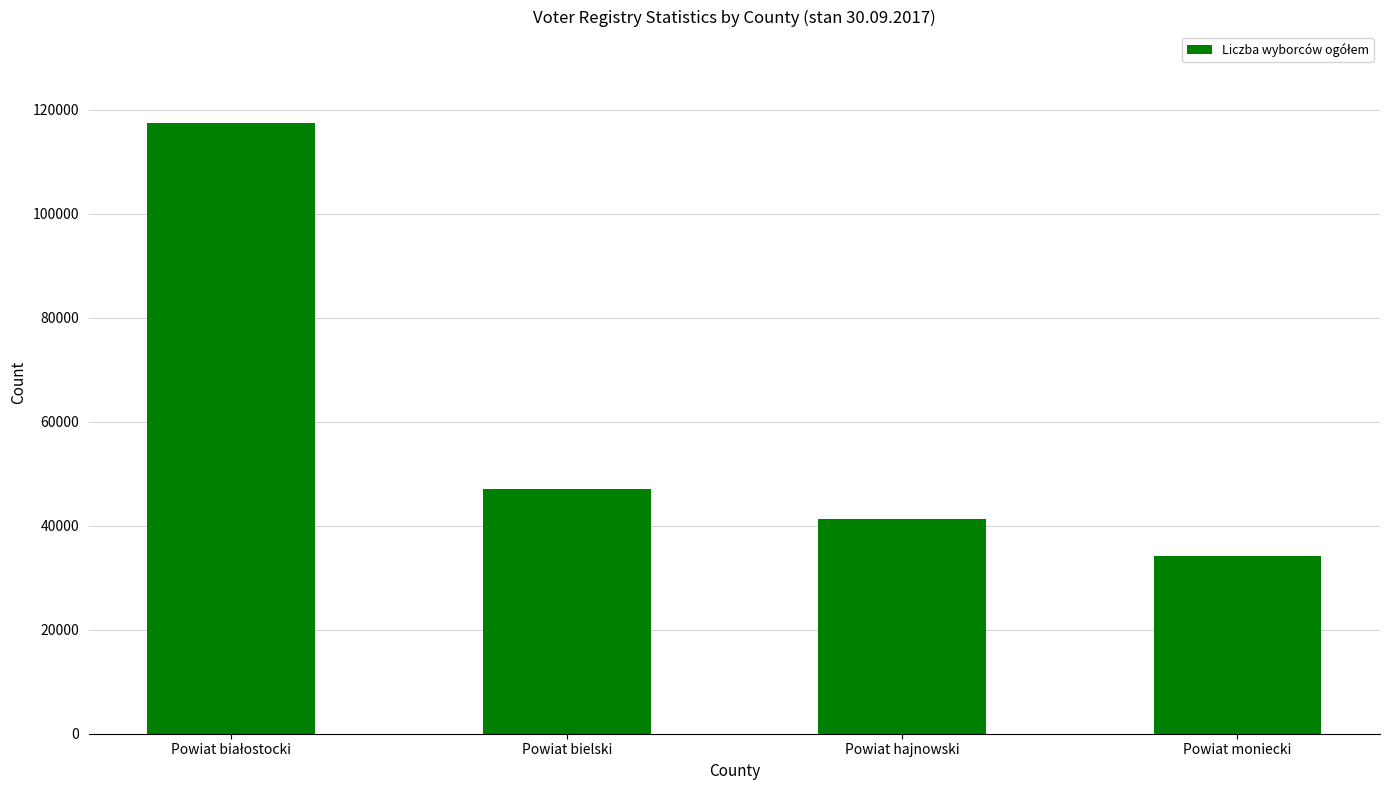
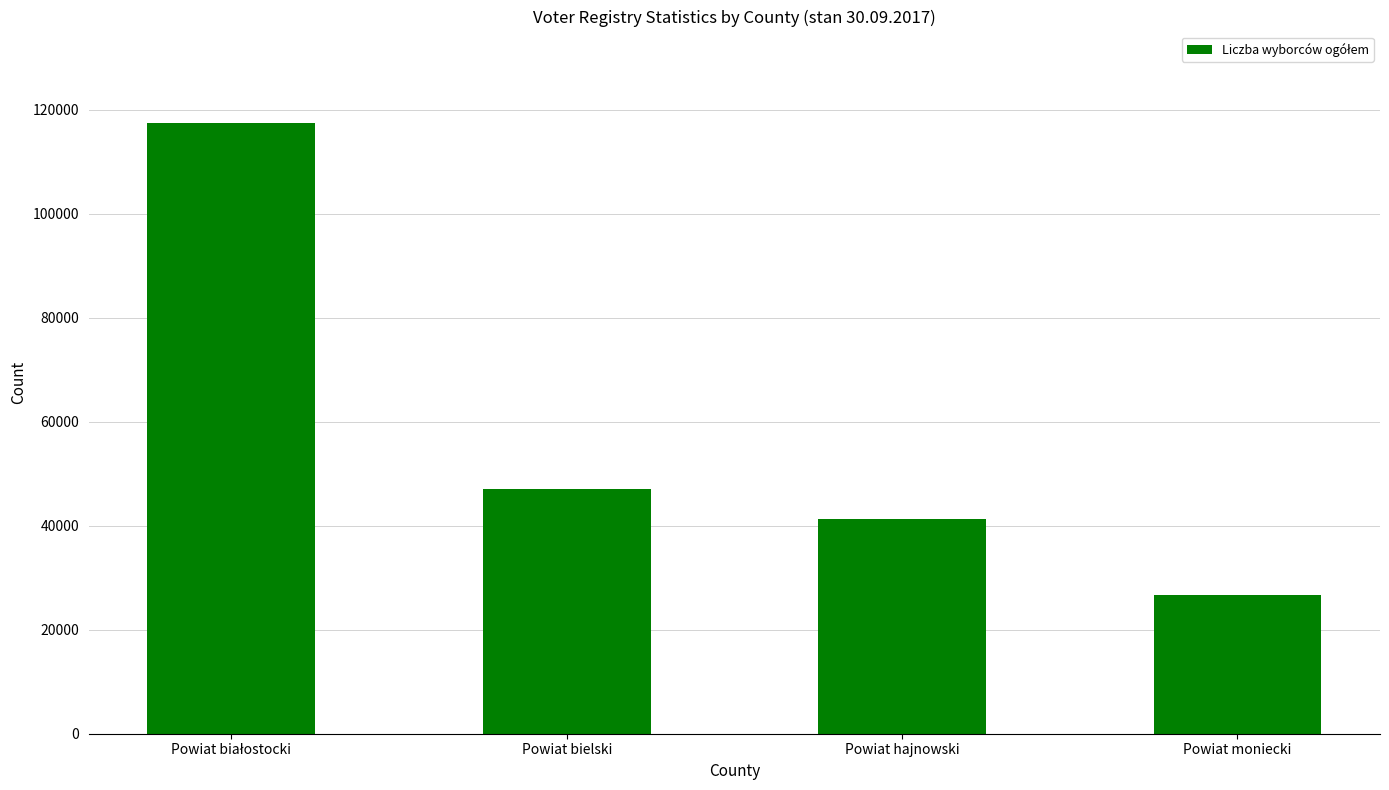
Powiat moniecki: 34000 -> 27000
